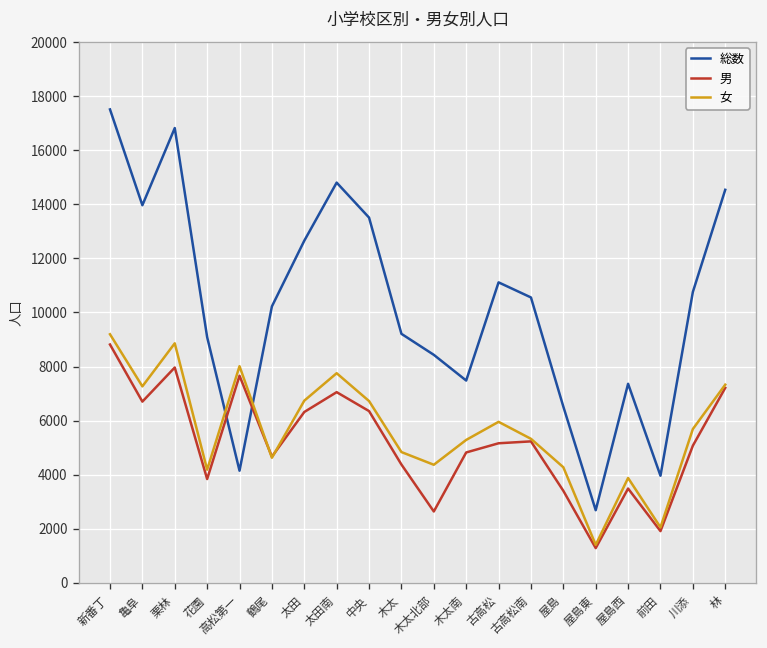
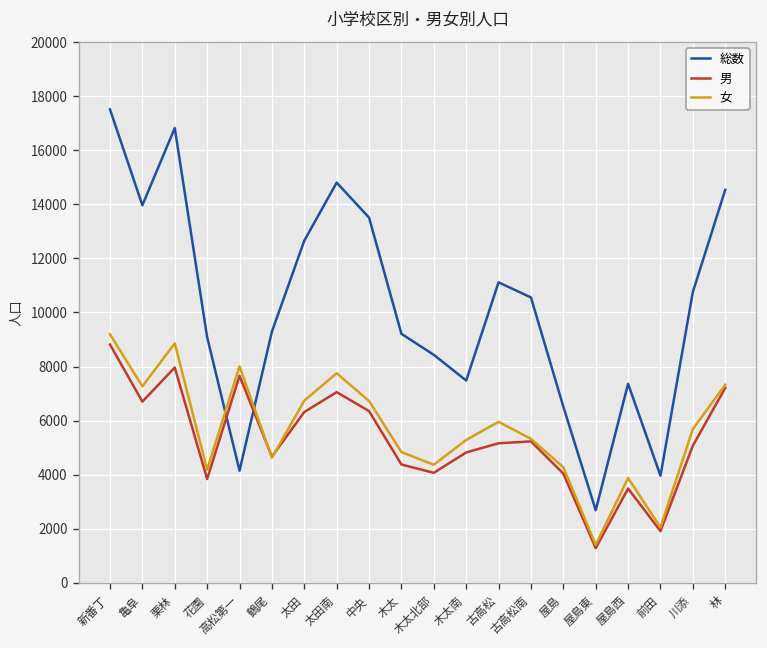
総数, 鶴尾: 10200 -> 9300
男, 木太北部: 2600 -> 4100
男, 屋島: 3400 -> 4000
